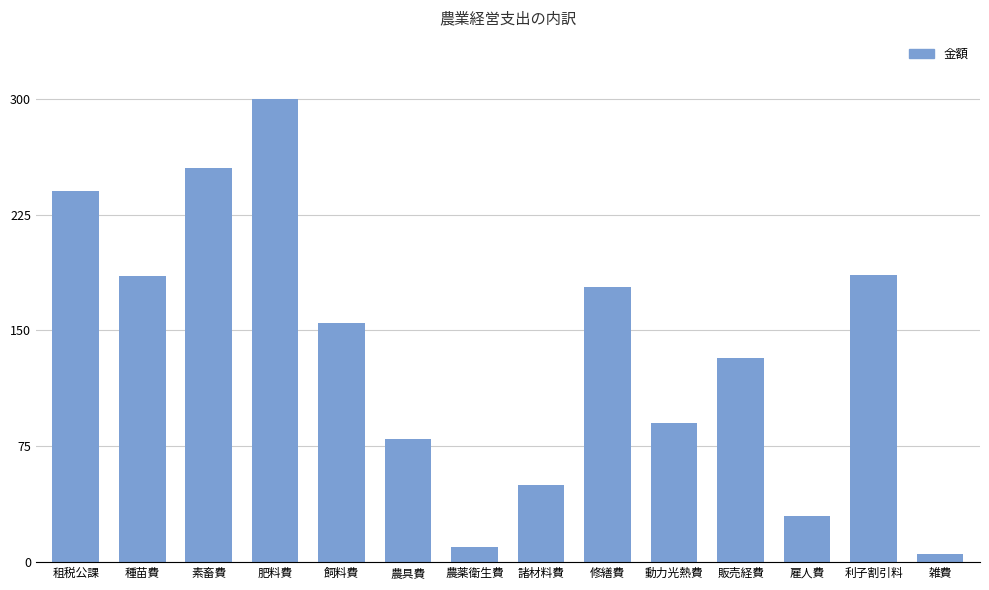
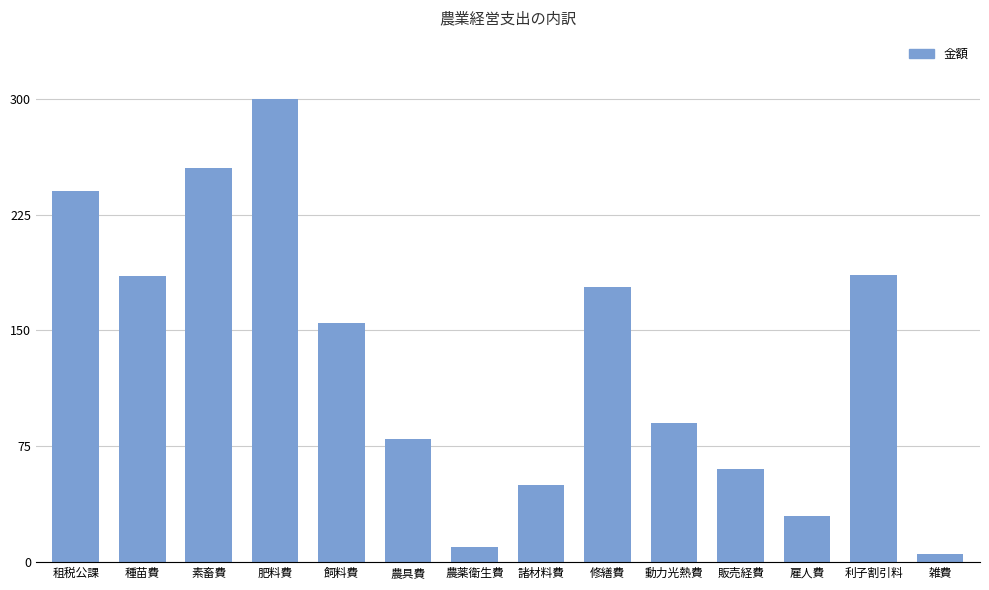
販売経費: 132 -> 60
